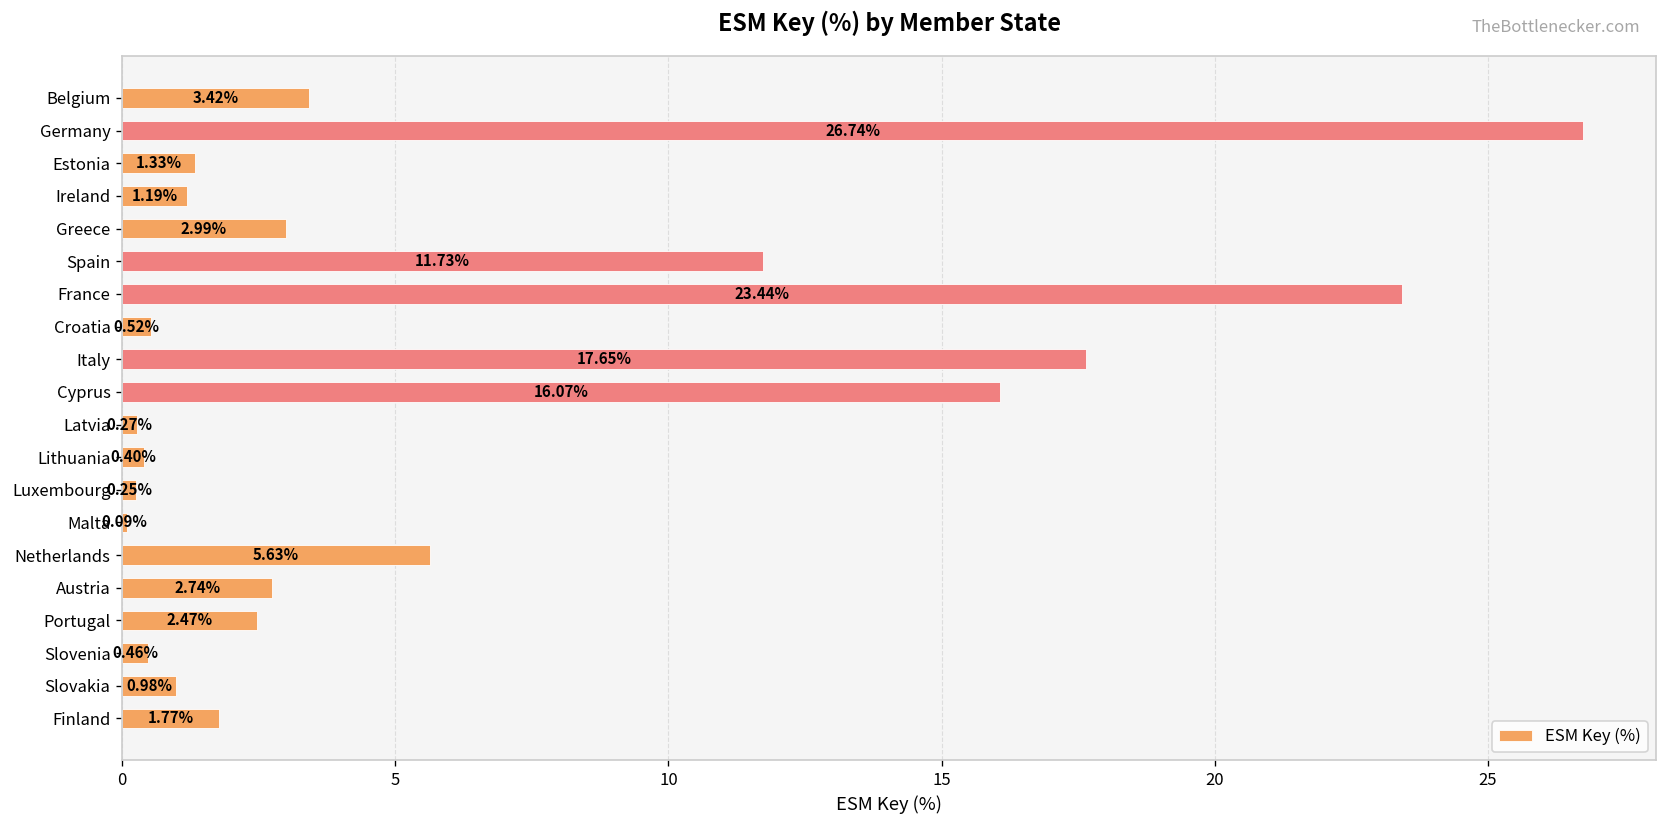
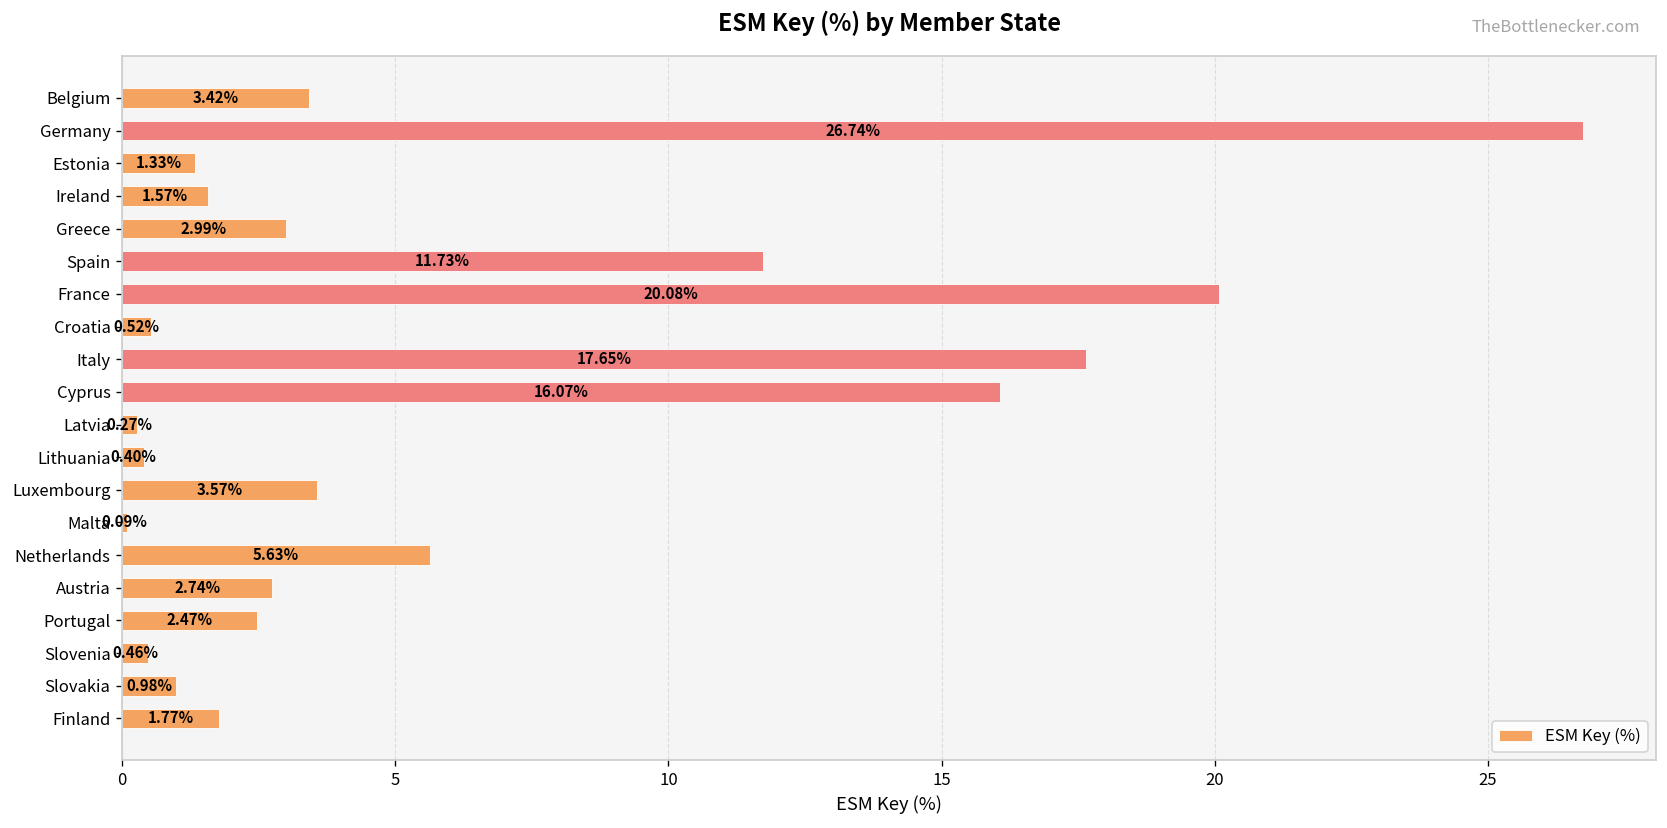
Ireland: 1.19% -> 1.57%
France: 23.44% -> 20.08%
Luxembourg: 0.25% -> 3.57%
